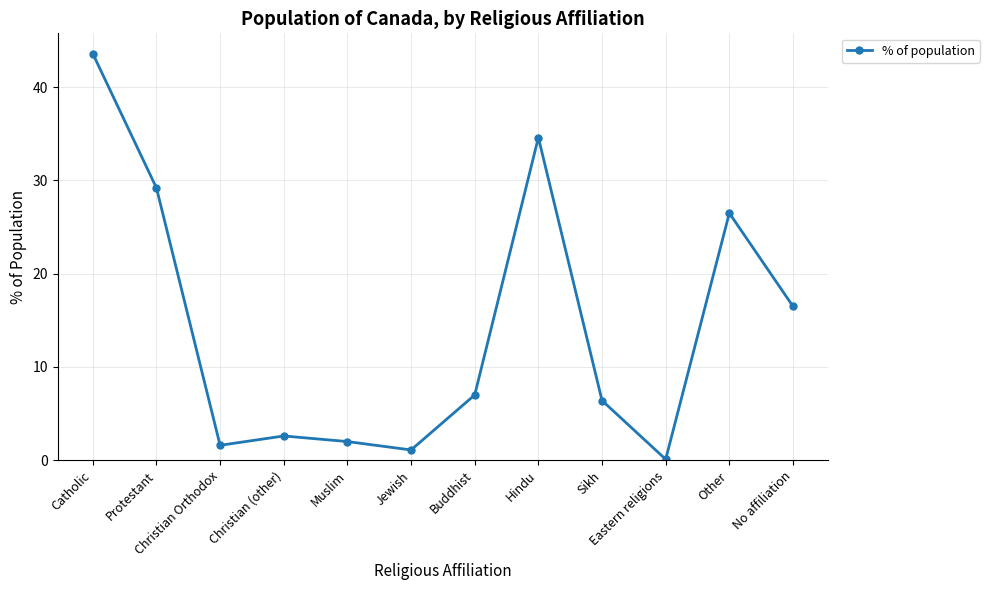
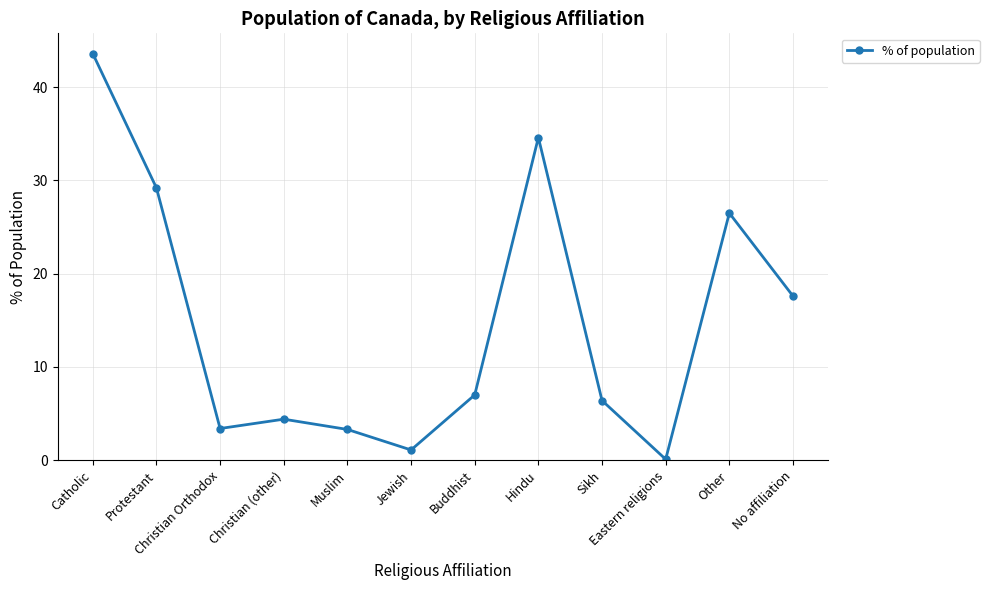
Christian Orthodox: 2 -> 3
Christian (other): 3 -> 4
Muslim: 2 -> 3
No affiliation: 17 -> 18
